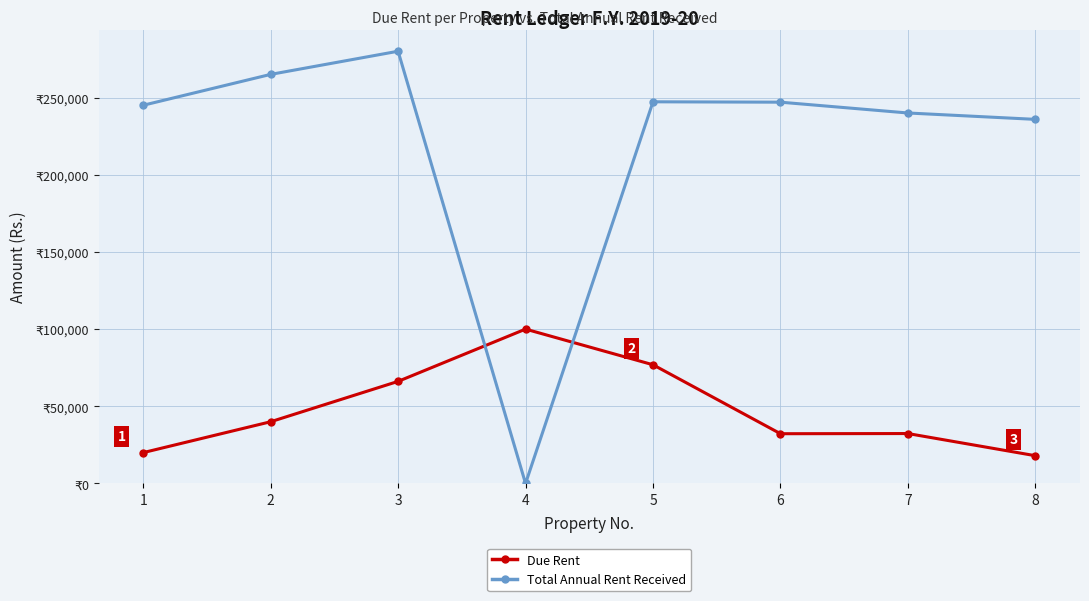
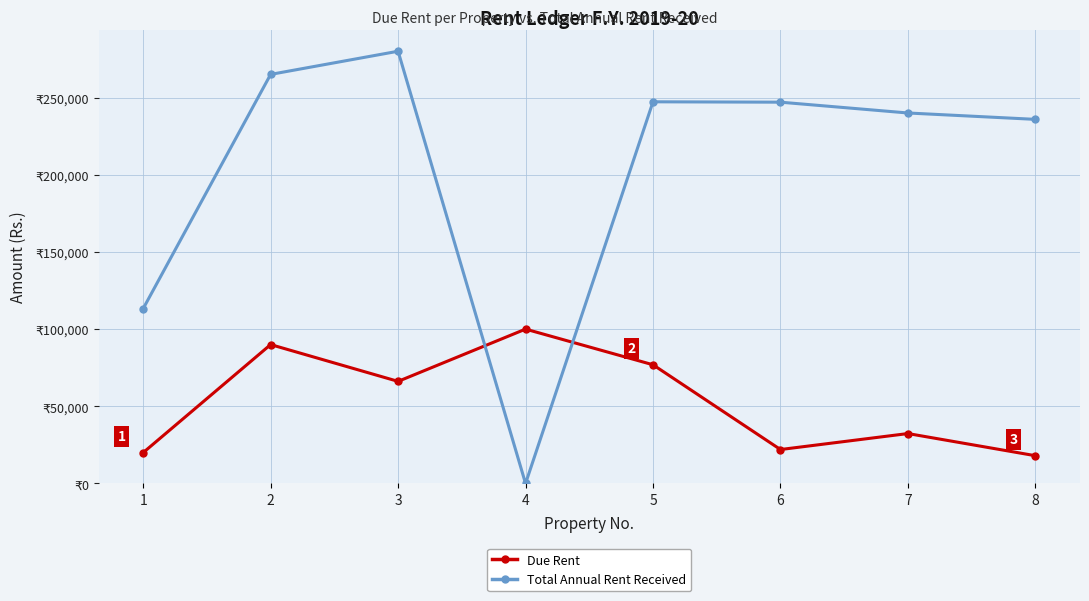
Total Annual Rent Received, 1: ₹245,000 -> ₹113,000
Due Rent, 2: ₹40,000 -> ₹90,000
Due Rent, 6: ₹32,000 -> ₹22,000
